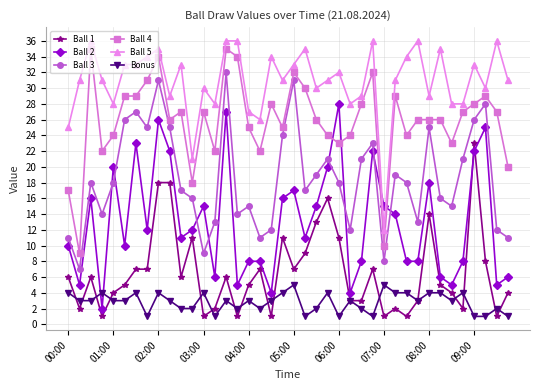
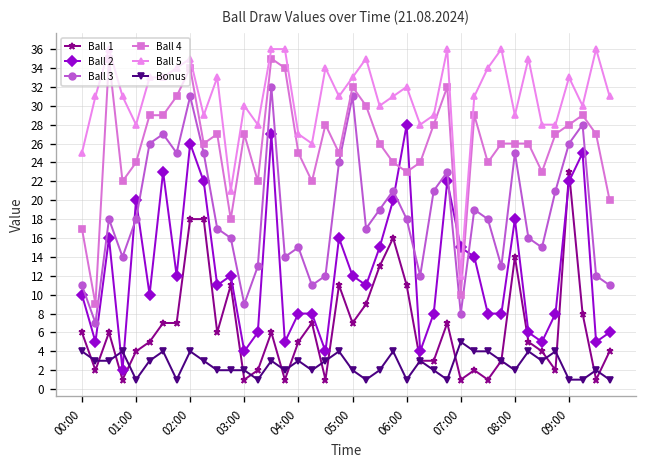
Bonus, 01:00: 3 -> 1
Ball 2, 03:00: 15 -> 4
Bonus, 03:00: 4 -> 2
Ball 2, 05:00: 17 -> 12
Bonus, 05:00: 5 -> 2
Bonus, 08:00: 4 -> 2
